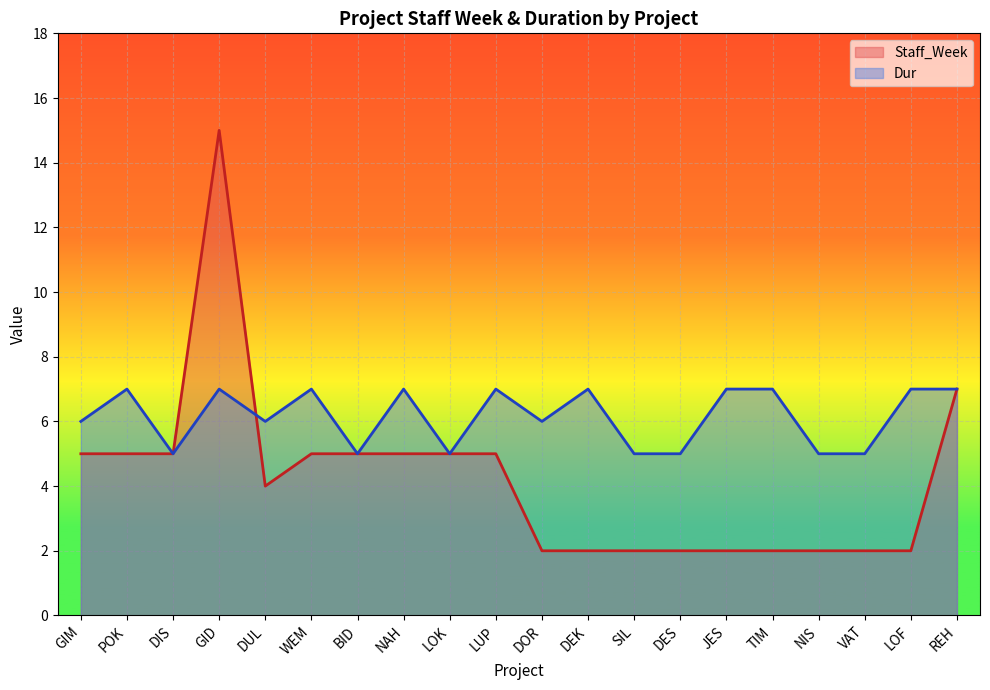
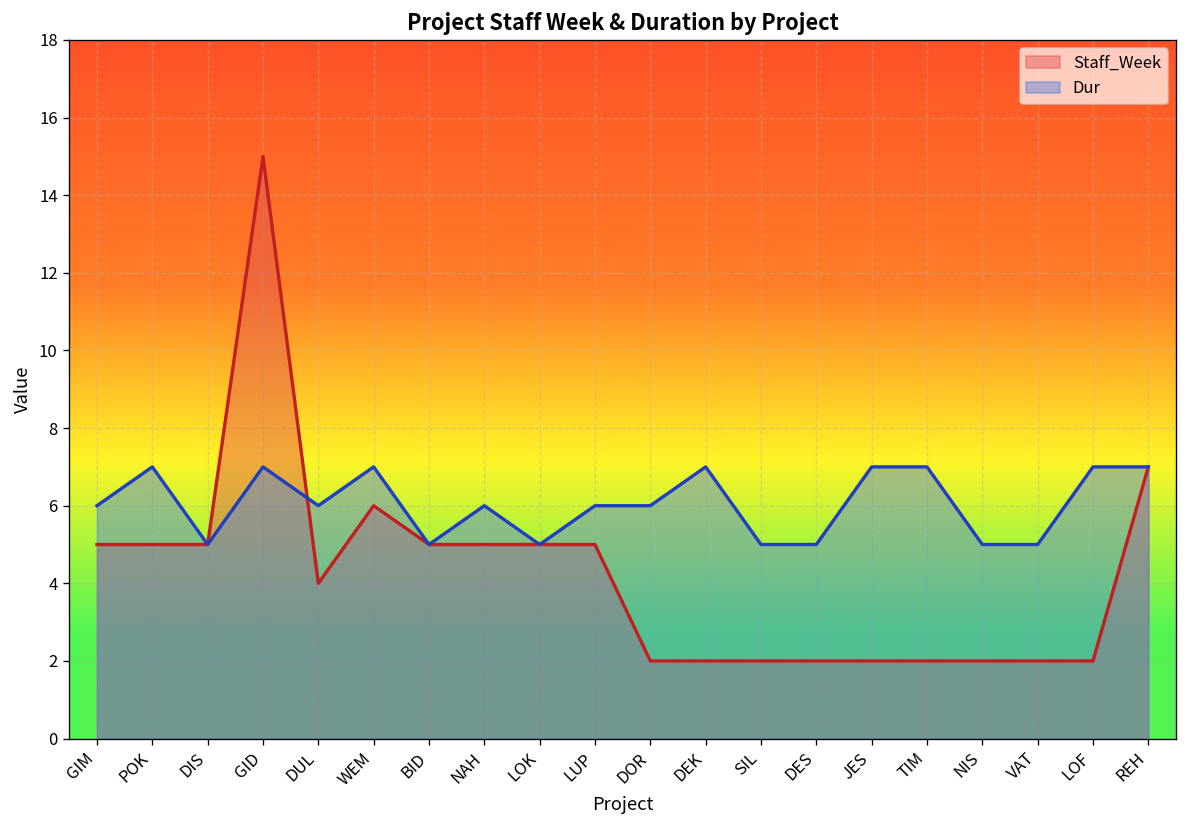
Staff_Week, WEM: 5 -> 6
Dur, NAH: 7 -> 6
Dur, LUP: 7 -> 6
